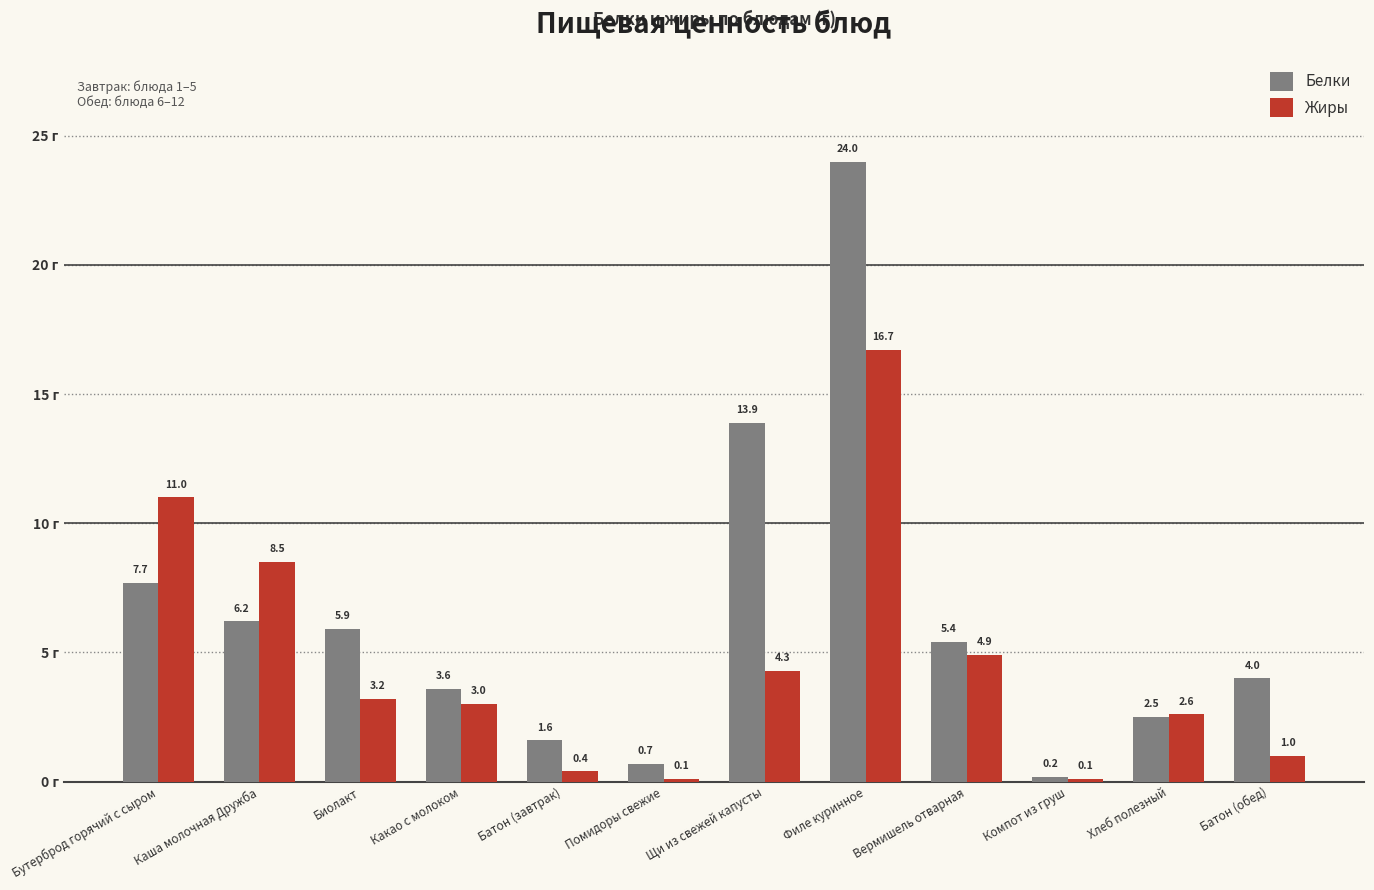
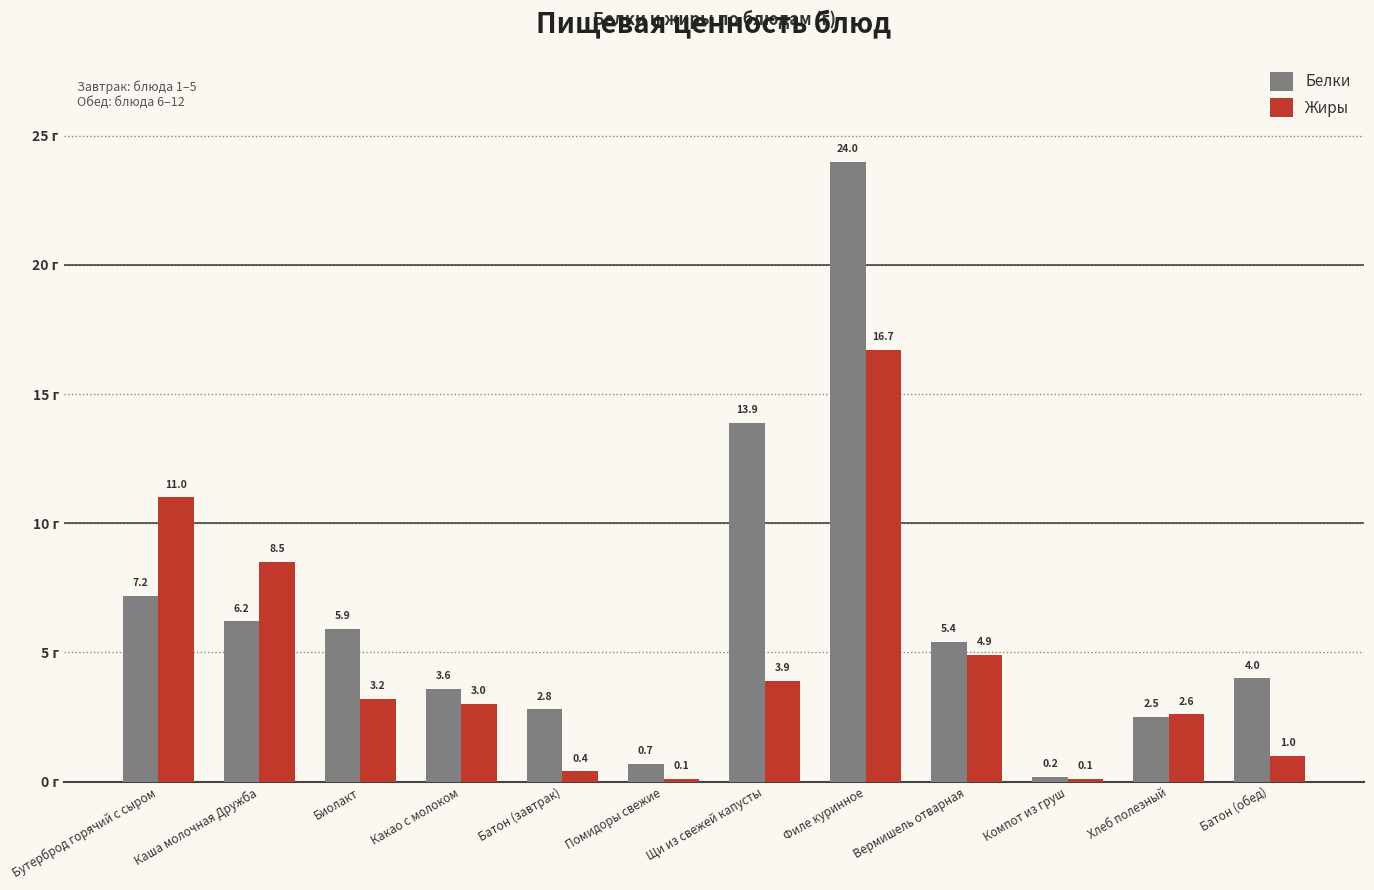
Белки, Бутерброд горячий с сыром: 7.7 -> 7.2
Белки, Батон (завтрак): 1.6 -> 2.8
Жиры, Щи из свежей капусты: 4.3 -> 3.9
